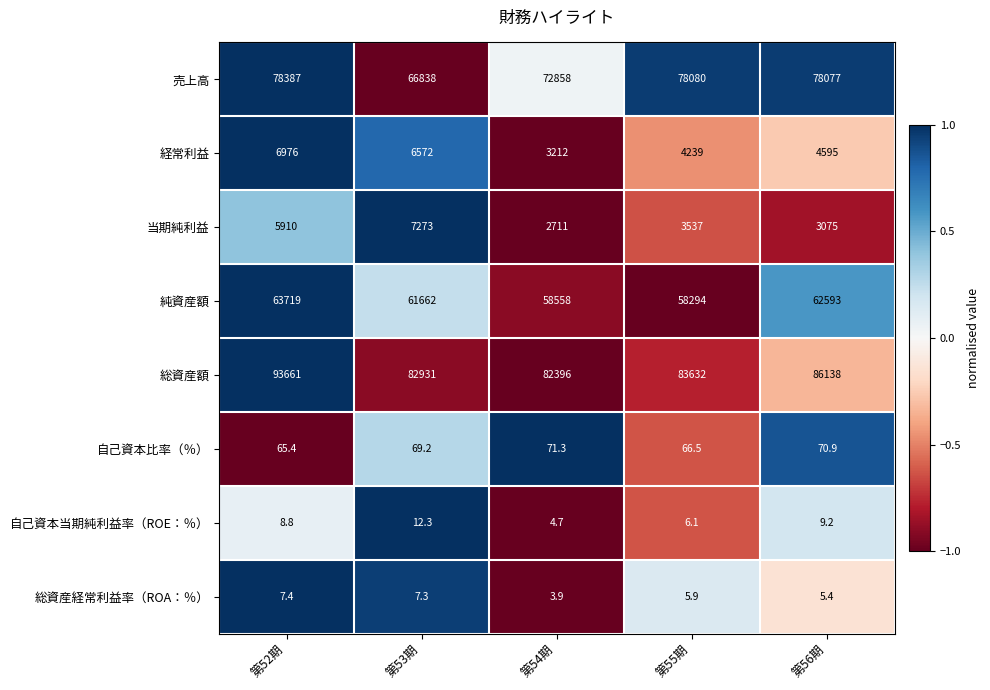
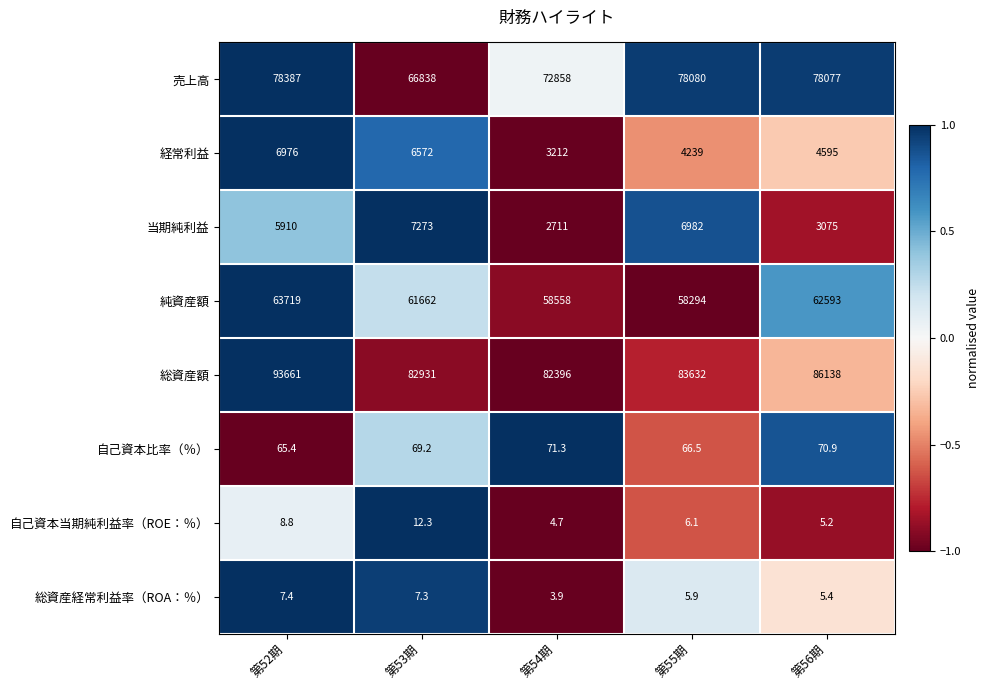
当期純利益, 第55期: 3537 -> 6982
自己資本当期純利益率（ROE：％）, 第56期: 9.2 -> 5.2
